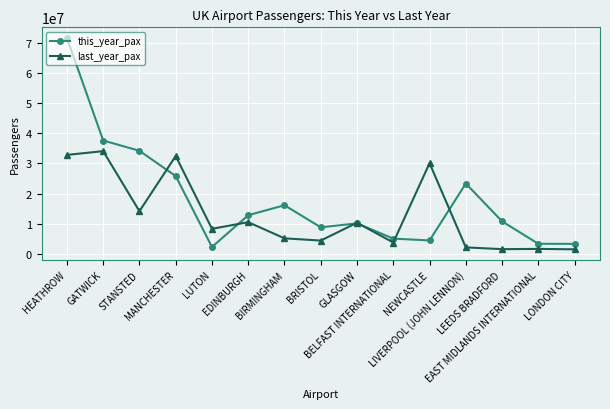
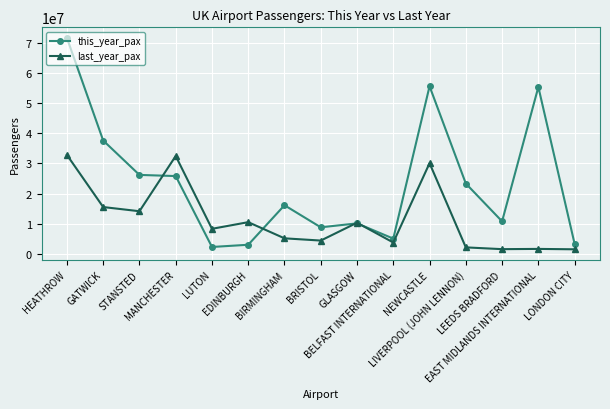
last_year_pax, GATWICK: 34000000 -> 16000000
this_year_pax, STANSTED: 34000000 -> 26000000
this_year_pax, EDINBURGH: 13000000 -> 3000000
this_year_pax, NEWCASTLE: 5000000 -> 56000000
this_year_pax, EAST MIDLANDS INTERNATIONAL: 3000000 -> 55000000
